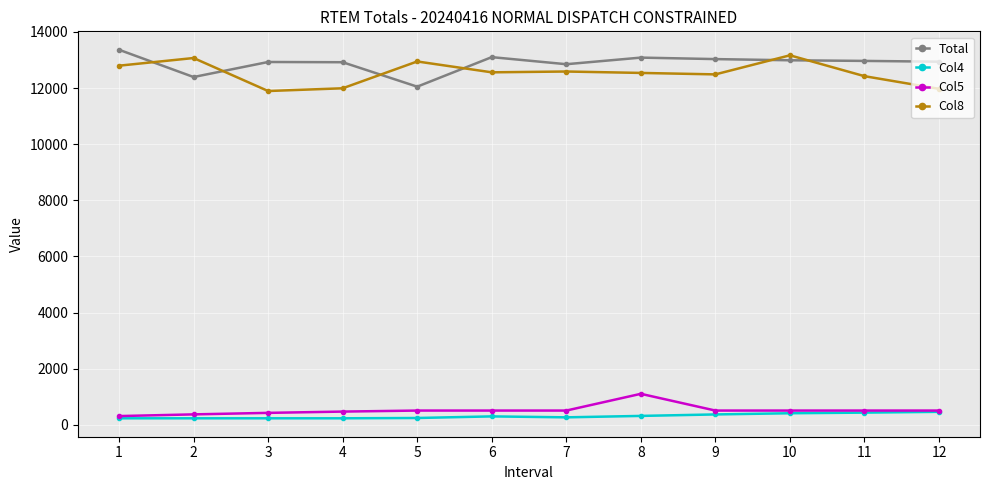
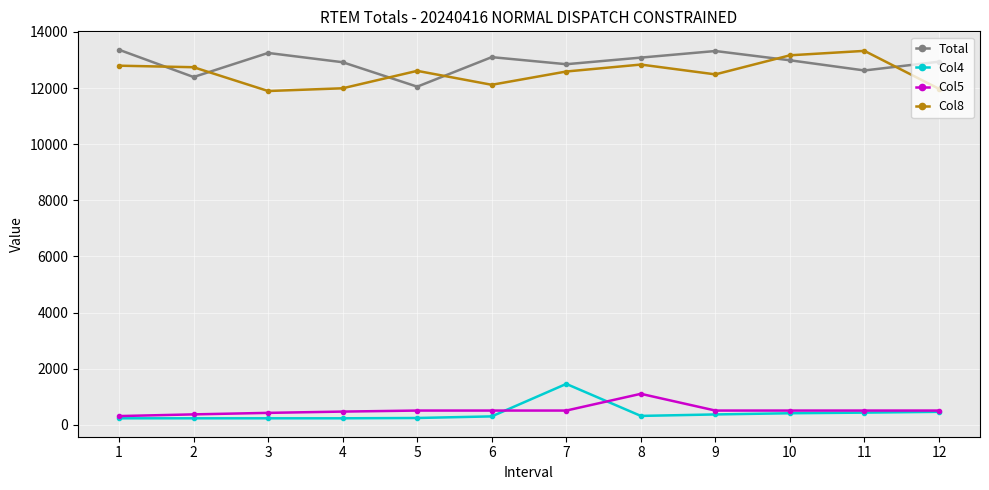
Col8, 2: 13100 -> 12700
Total, 3: 12900 -> 13200
Col8, 5: 12900 -> 12600
Col8, 6: 12600 -> 12100
Col4, 7: 300 -> 1500
Col8, 8: 12500 -> 12800
Total, 9: 13000 -> 13300
Total, 11: 13000 -> 12600
Col8, 11: 12400 -> 13300
